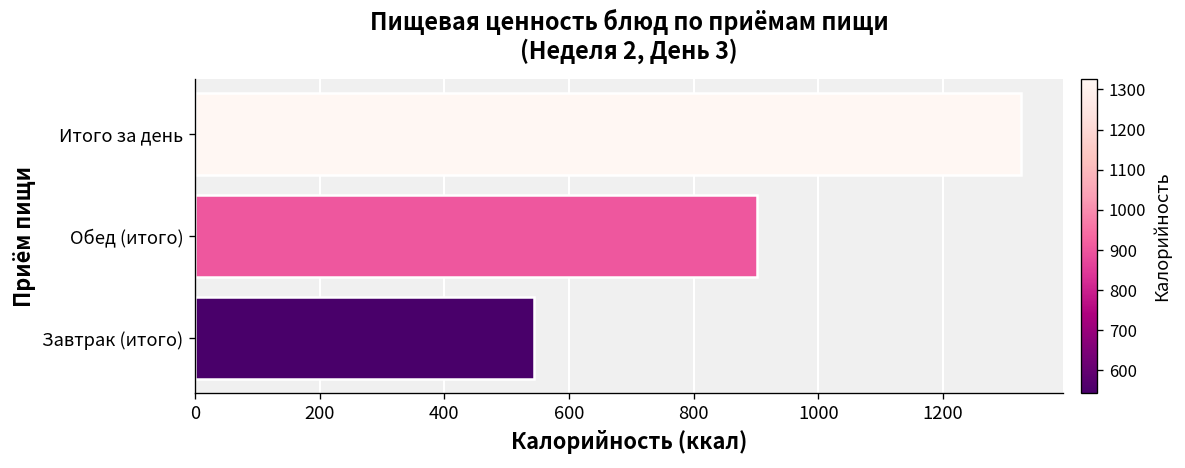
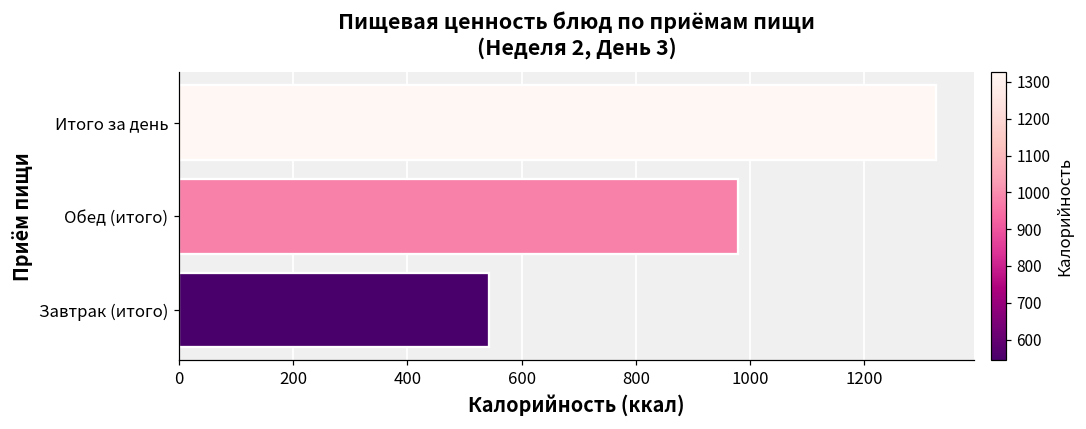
Обед (итого): 900 -> 980
